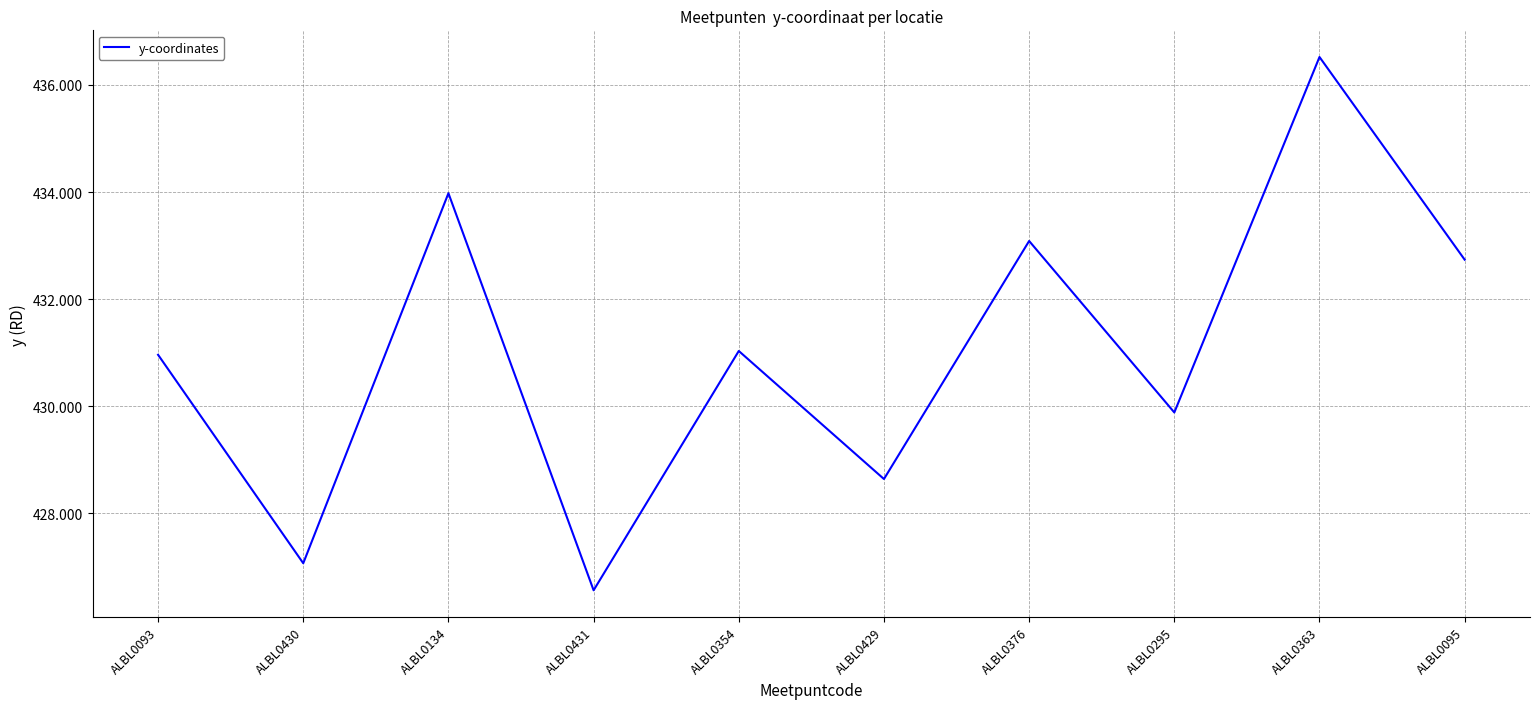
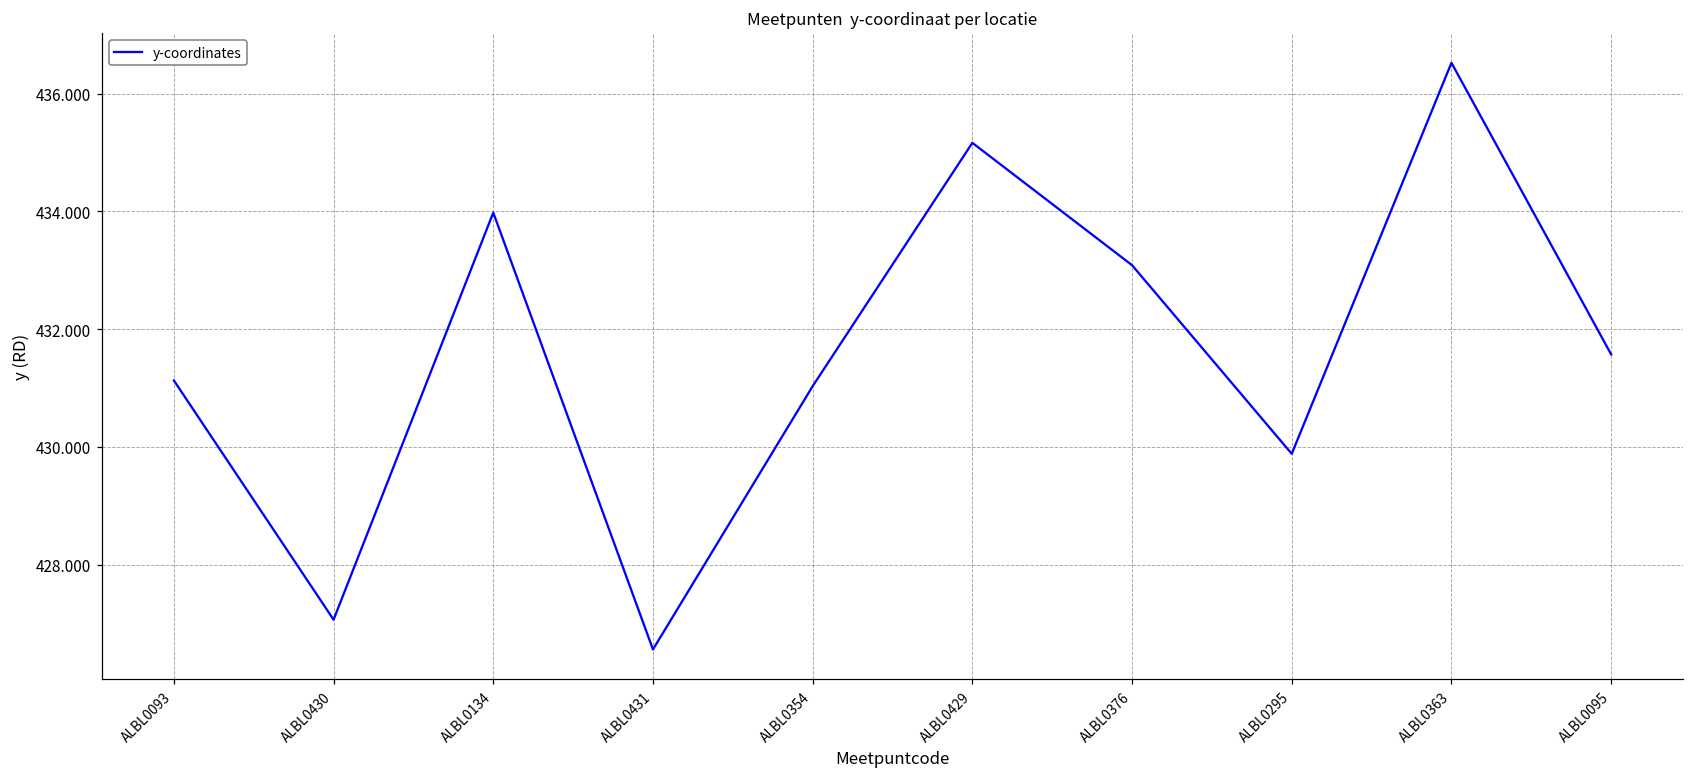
ALBL0093: 431.0 -> 431.1
ALBL0429: 428.6 -> 435.2
ALBL0095: 432.7 -> 431.6
